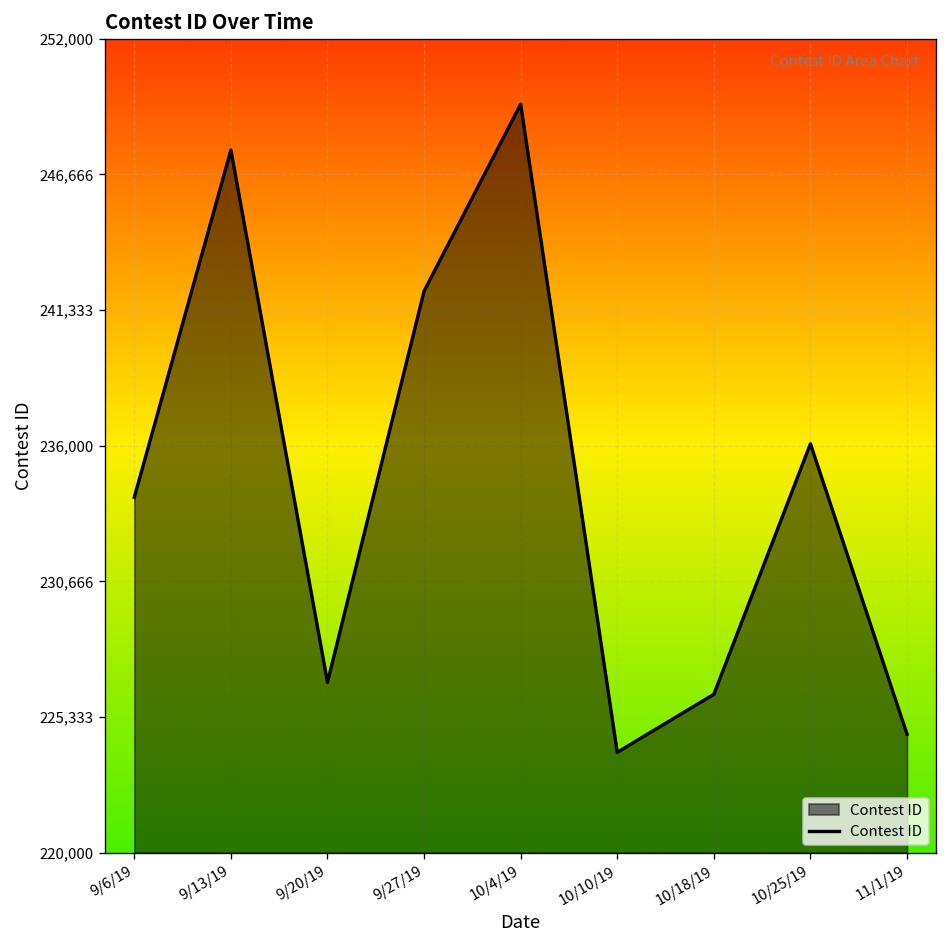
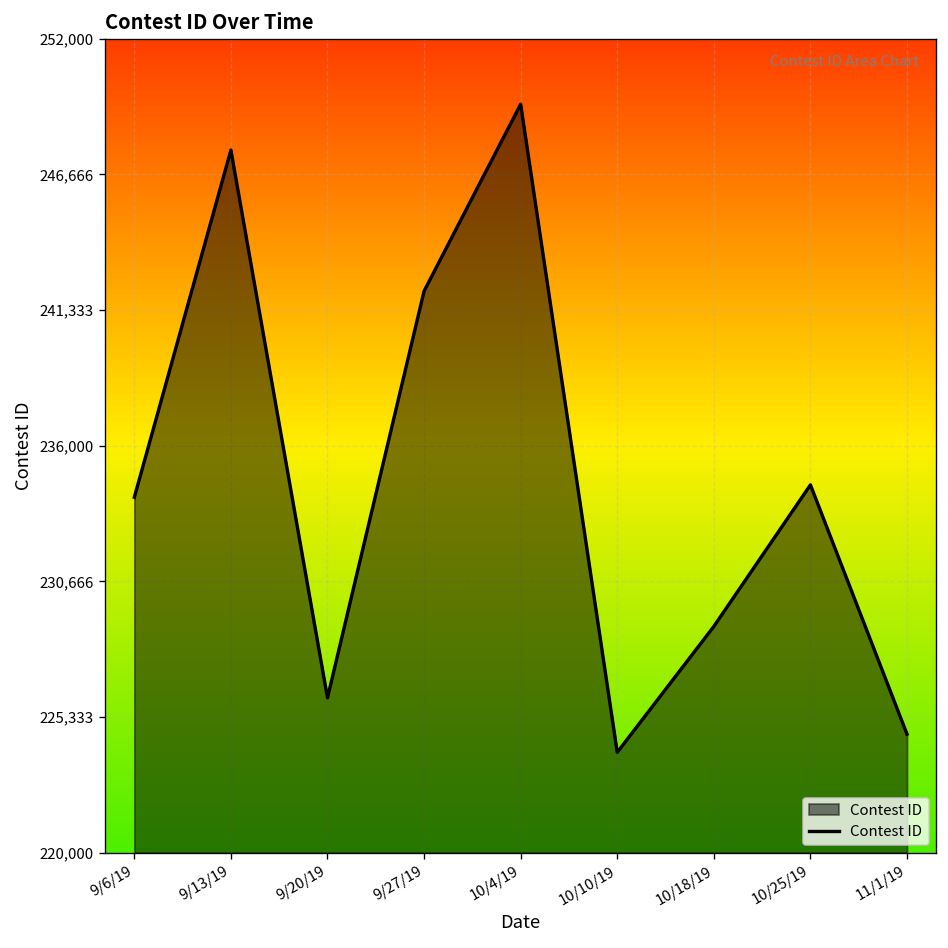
9/20/19: 226,700 -> 226,100
10/18/19: 226,200 -> 228,900
10/25/19: 236,100 -> 234,500
